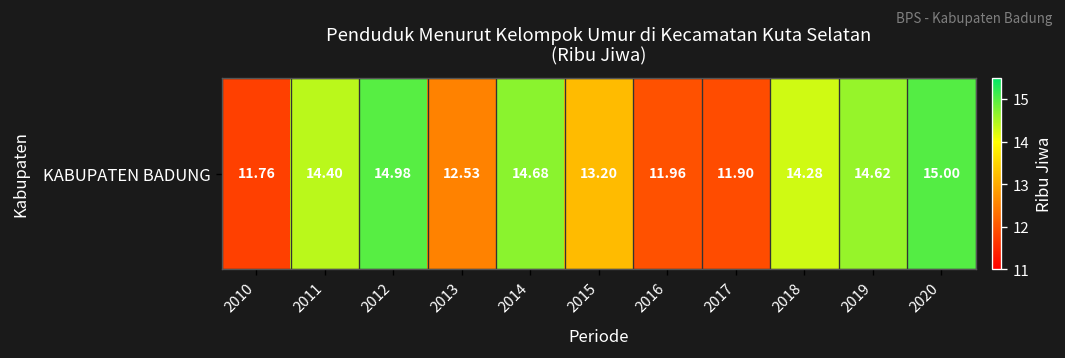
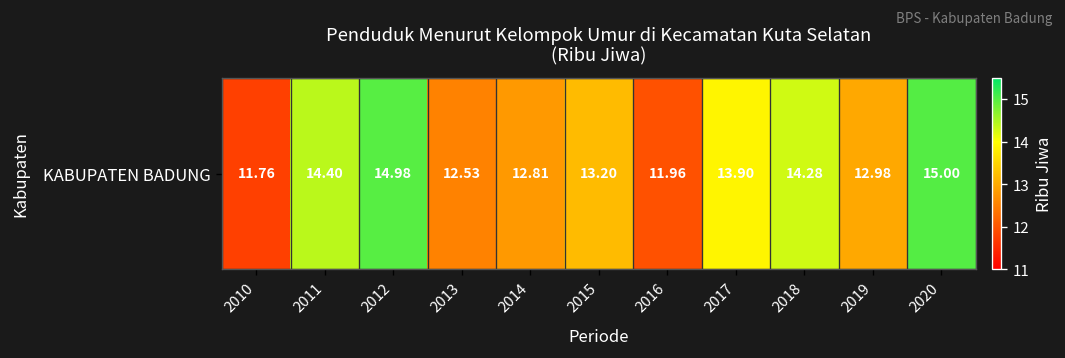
KABUPATEN BADUNG, 2014: 14.68 -> 12.81
KABUPATEN BADUNG, 2017: 11.90 -> 13.90
KABUPATEN BADUNG, 2019: 14.62 -> 12.98
